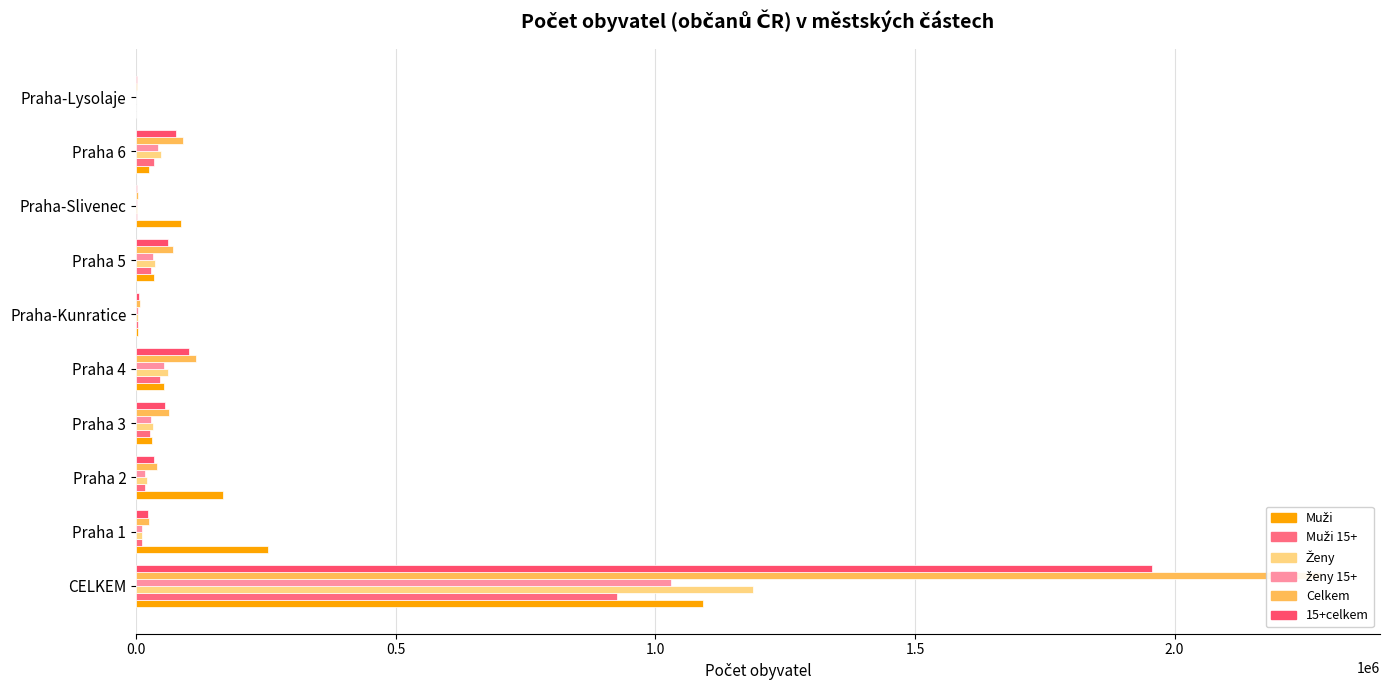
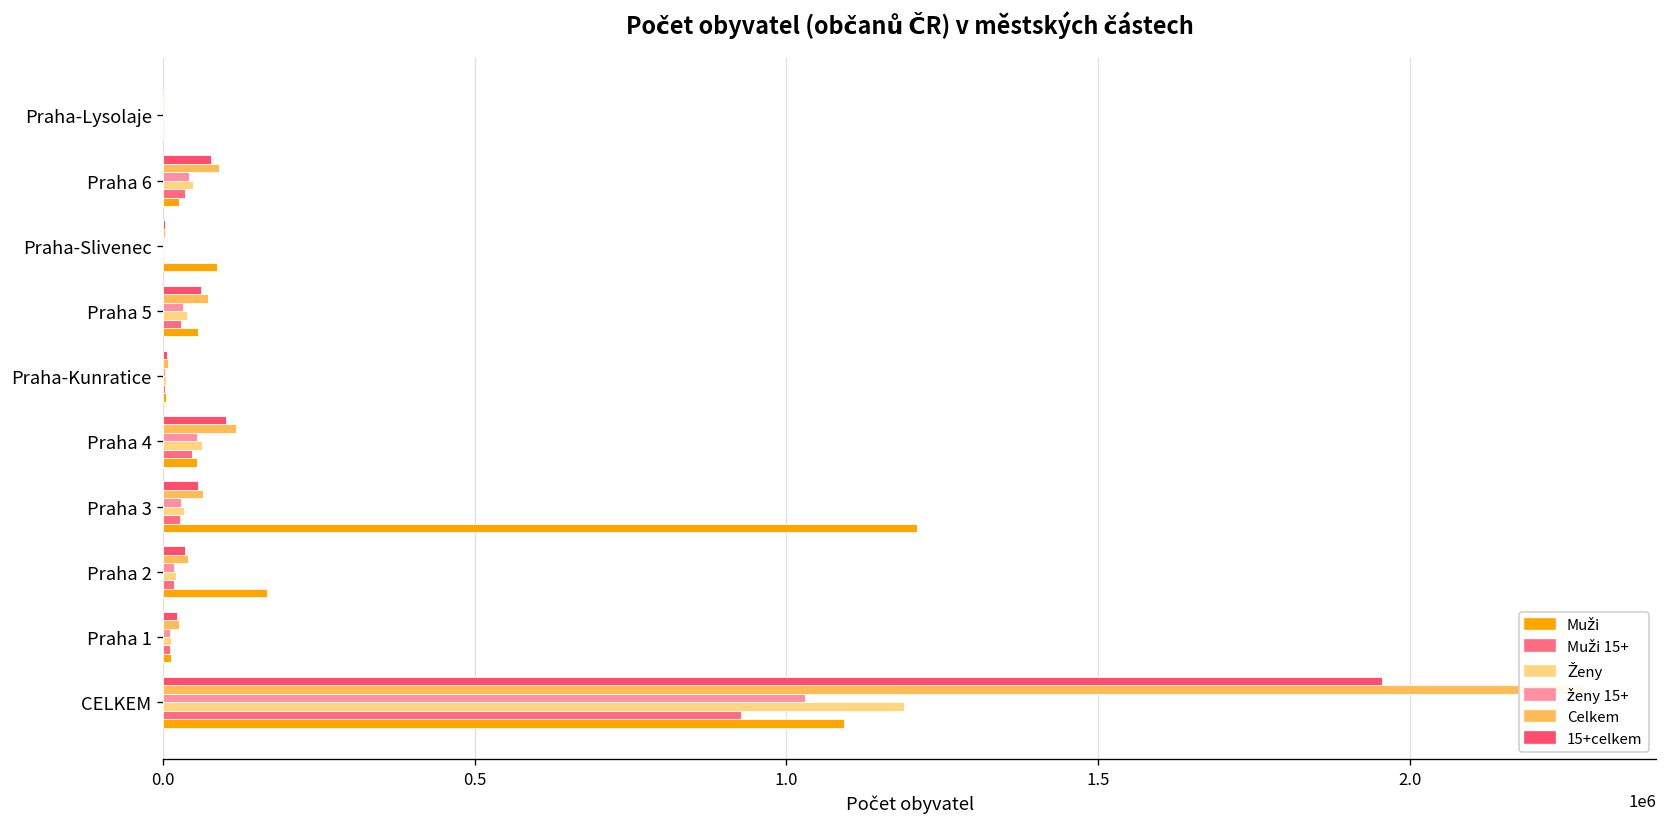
Muži, Praha 5: 30000 -> 60000
Muži, Praha 3: 30000 -> 1210000
Muži, Praha 1: 250000 -> 10000
